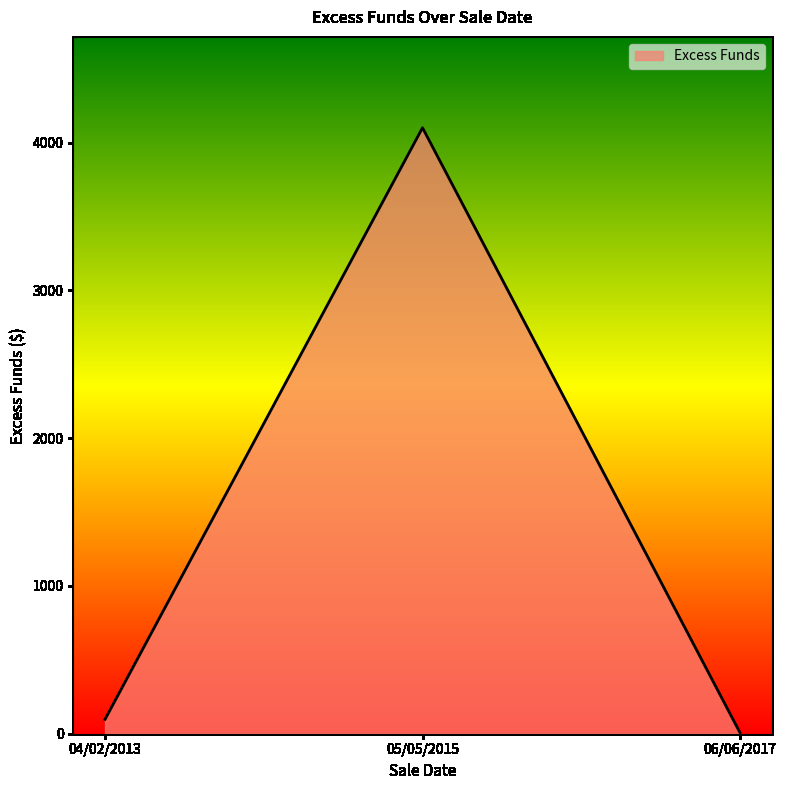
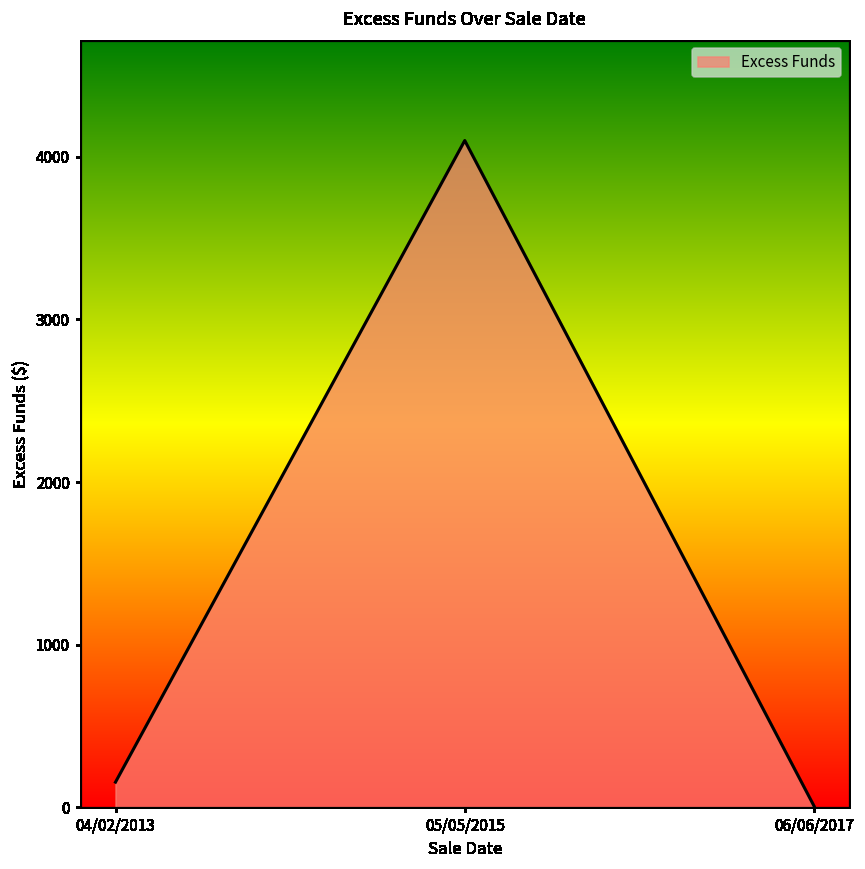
04/02/2013: 100 -> 150
